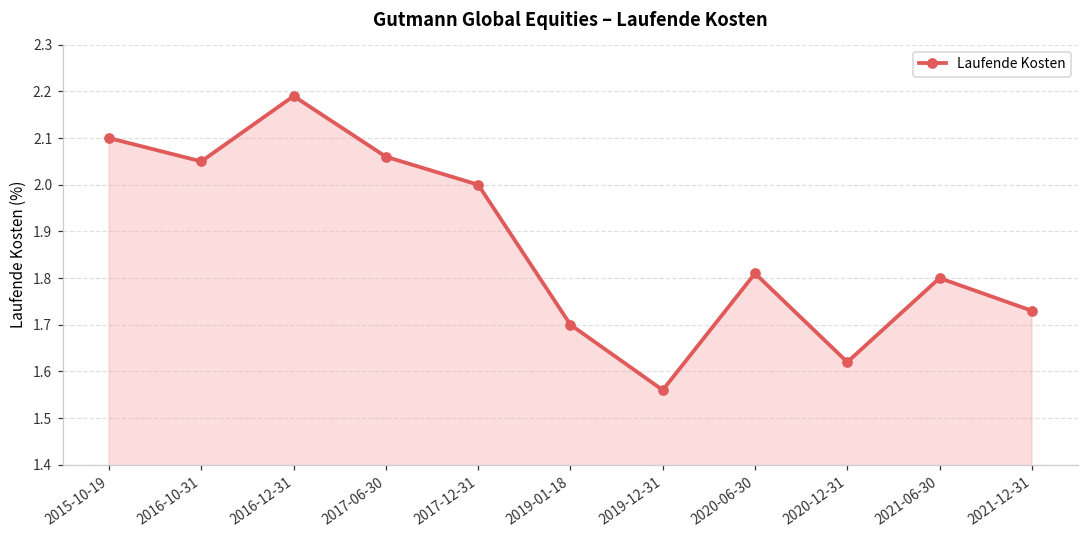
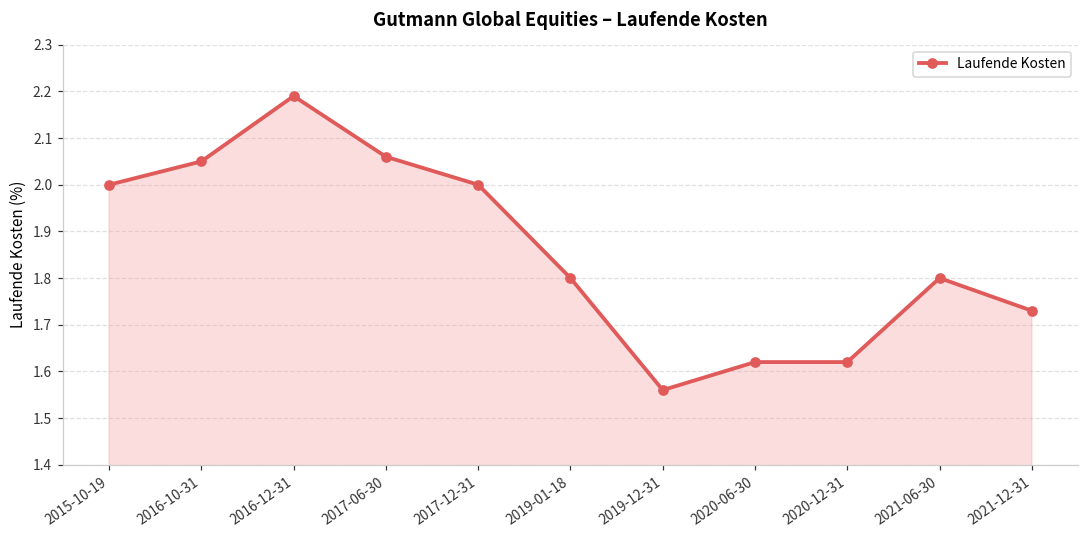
2015-10-19: 2.1 -> 2.0
2019-01-18: 1.7 -> 1.8
2020-06-30: 1.81 -> 1.62
